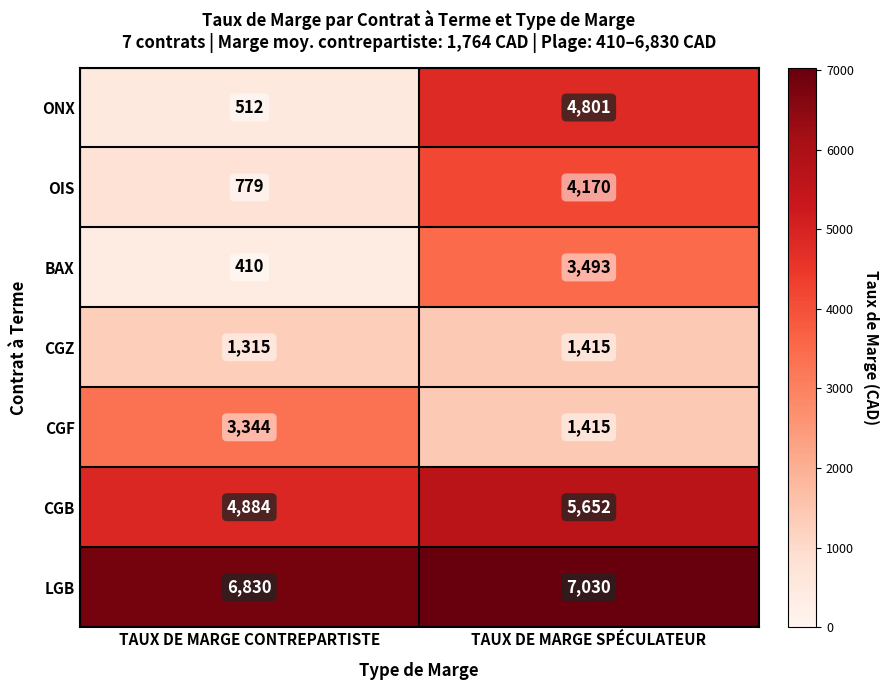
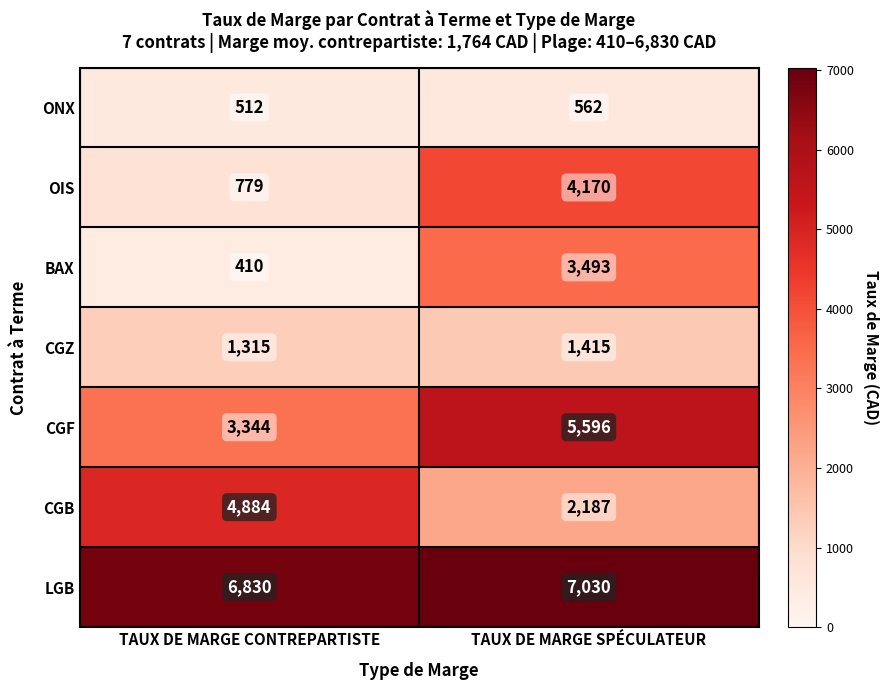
ONX, TAUX DE MARGE SPÉCULATEUR: 4,801 -> 562
CGF, TAUX DE MARGE SPÉCULATEUR: 1,415 -> 5,596
CGB, TAUX DE MARGE SPÉCULATEUR: 5,652 -> 2,187
